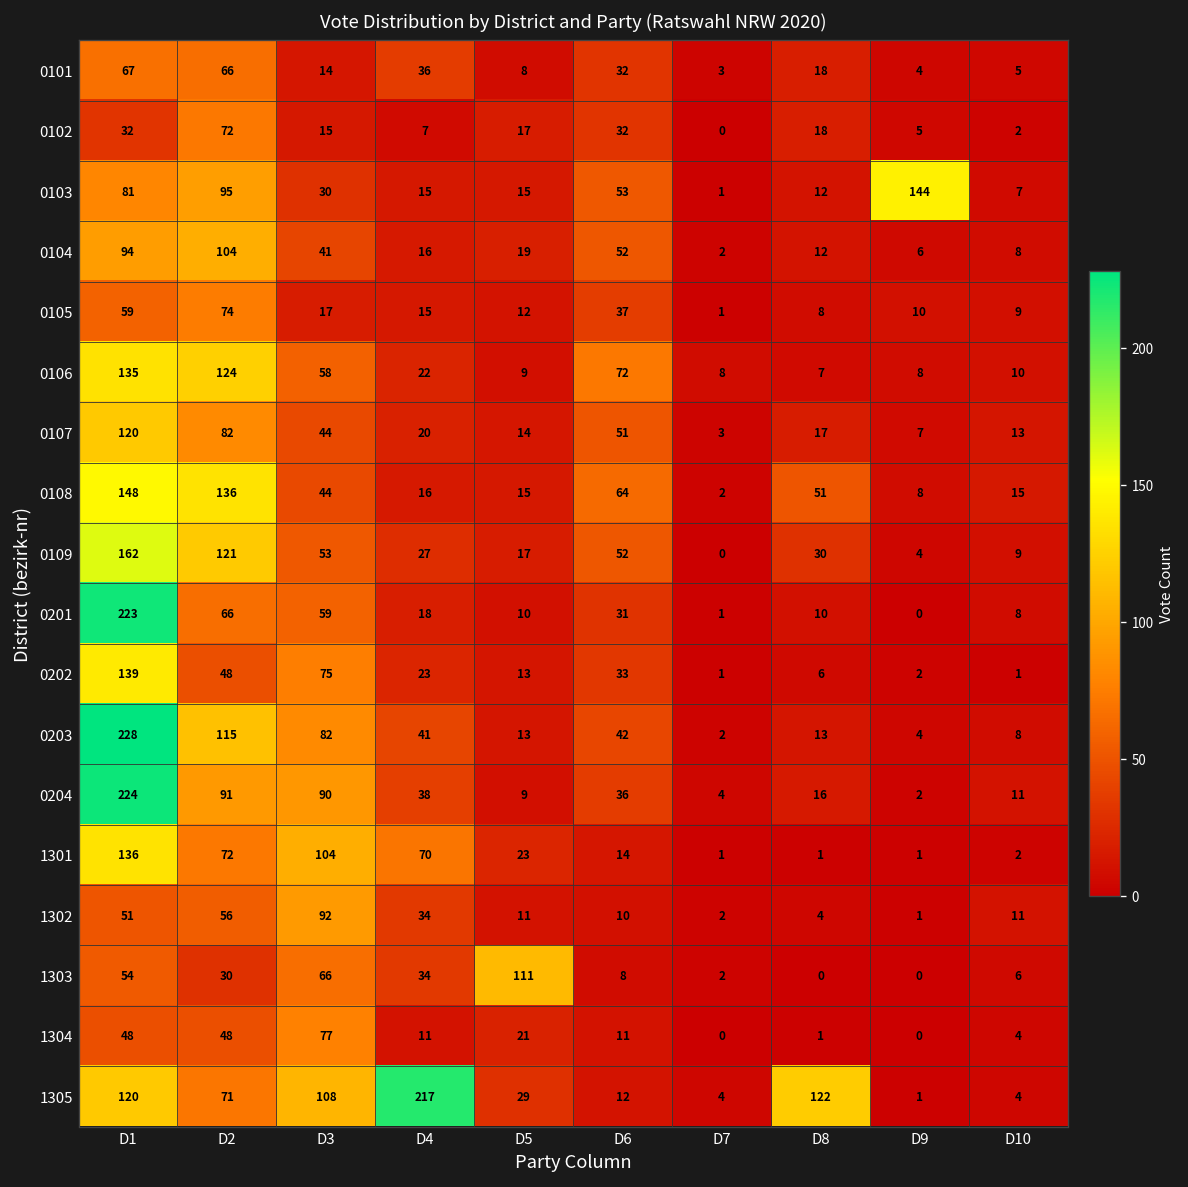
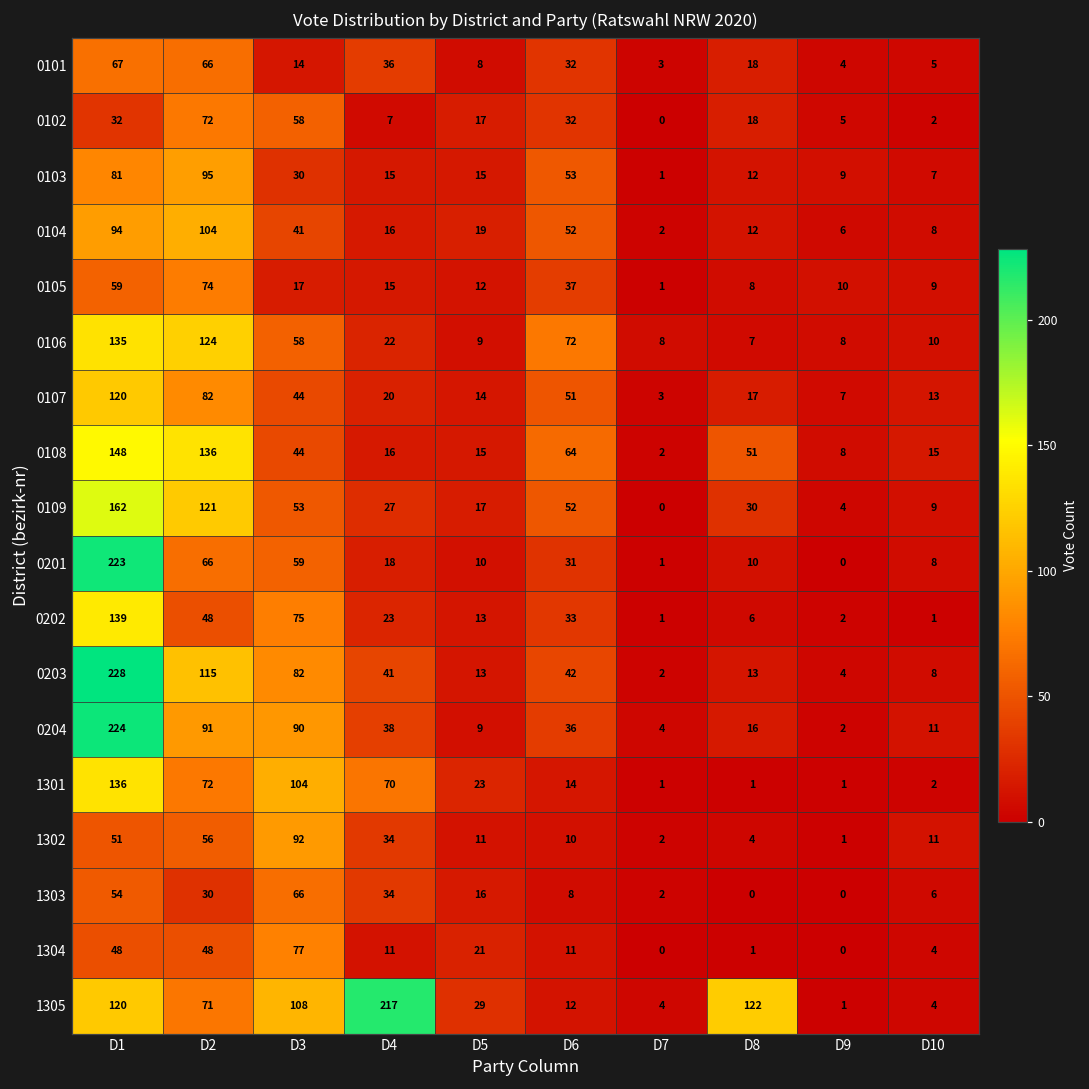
0102, D3: 15 -> 58
0103, D9: 144 -> 9
1303, D5: 111 -> 16
